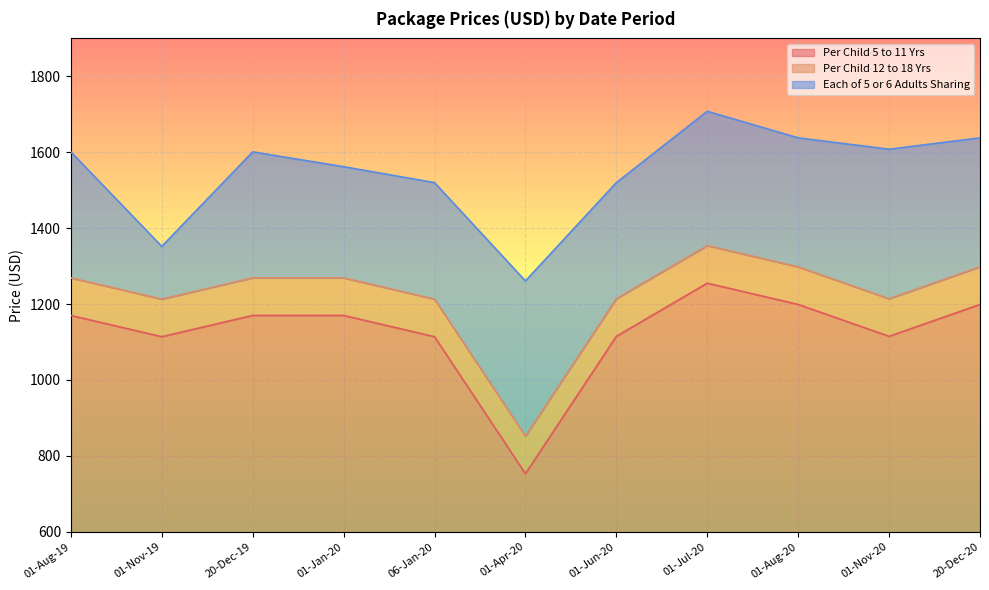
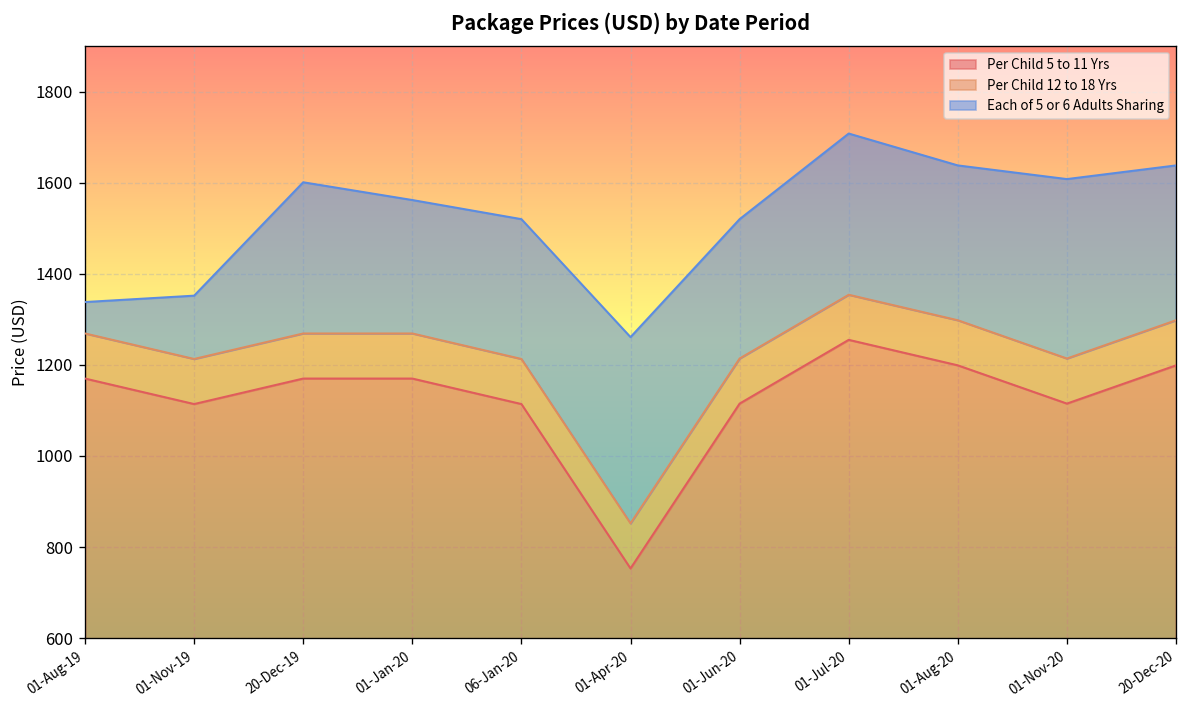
Each of 5 or 6 Adults Sharing, 01-Aug-19: 1600 -> 1340
